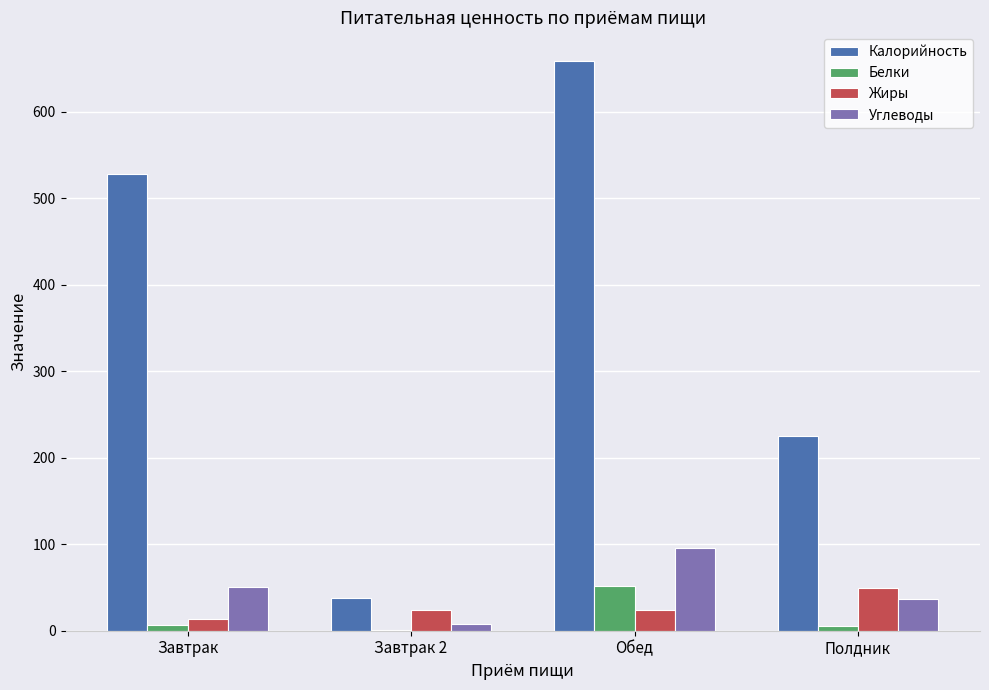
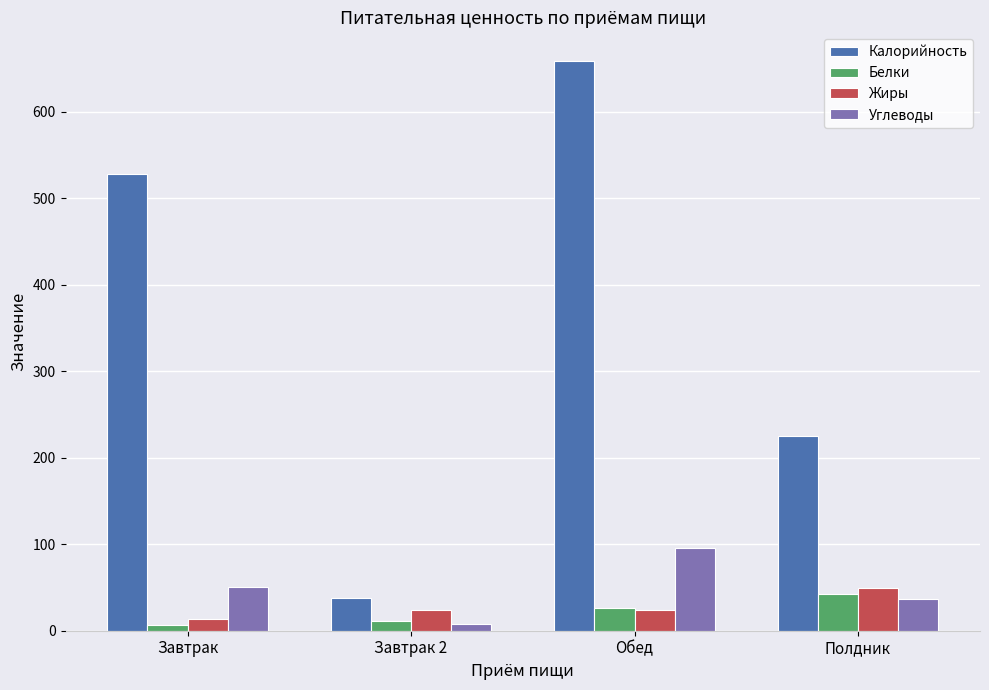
Белки, Завтрак 2: 0 -> 10
Белки, Обед: 50 -> 30
Белки, Полдник: 10 -> 40
